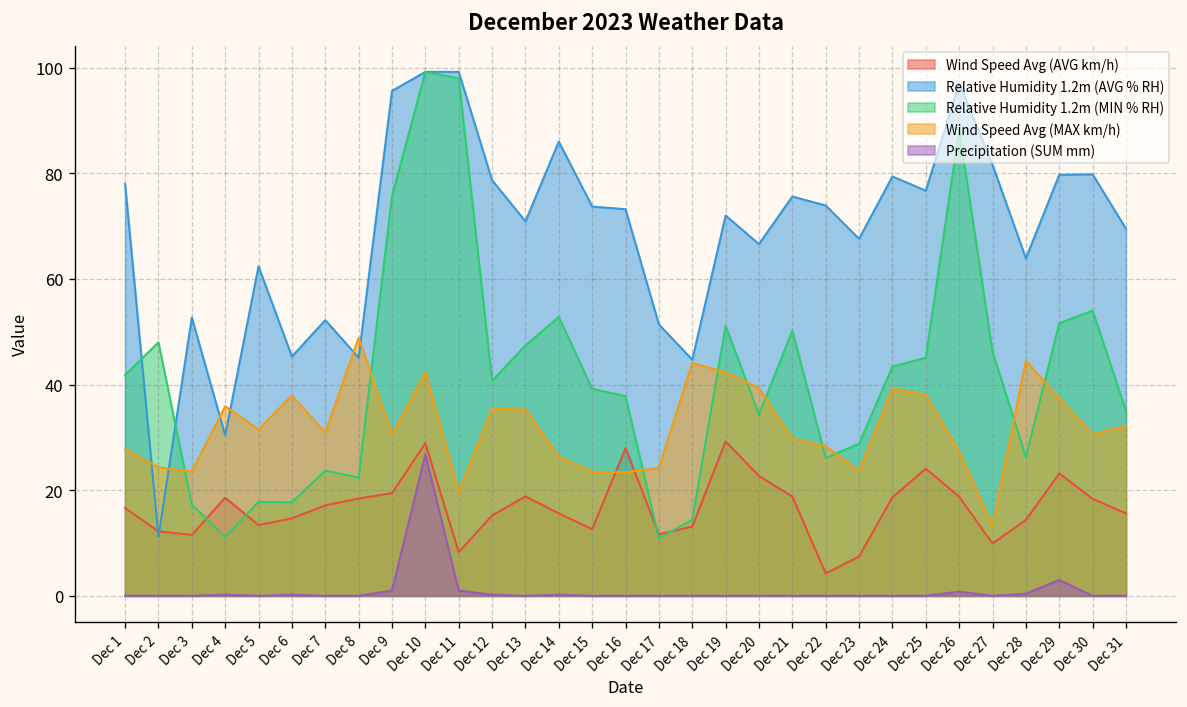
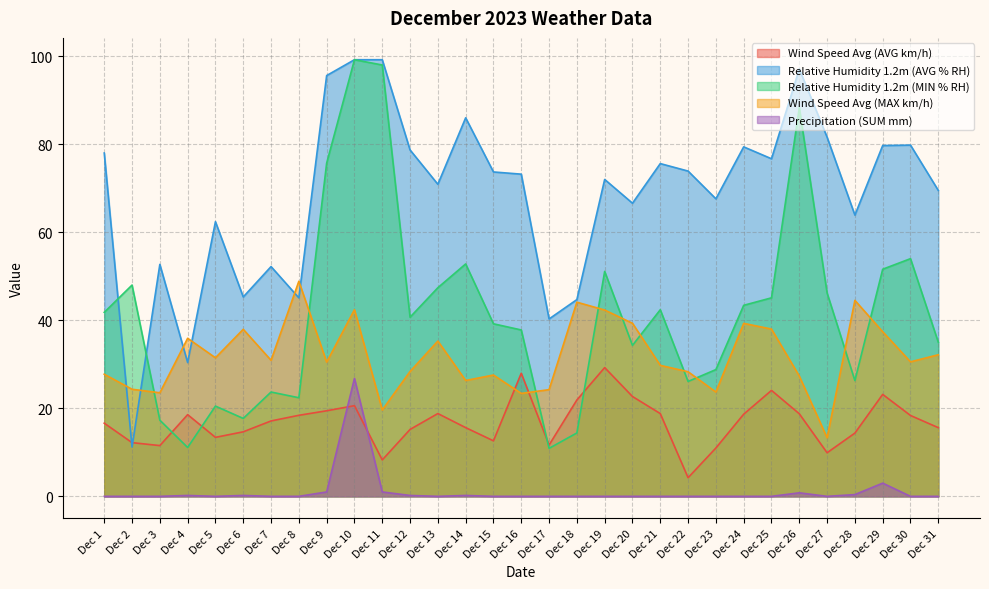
Relative Humidity 1.2m (MIN % RH), Dec 5: 18 -> 21
Wind Speed Avg (AVG km/h), Dec 10: 29 -> 21
Wind Speed Avg (MAX km/h), Dec 12: 35 -> 28
Wind Speed Avg (MAX km/h), Dec 15: 24 -> 28
Relative Humidity 1.2m (AVG % RH), Dec 17: 51 -> 40
Wind Speed Avg (AVG km/h), Dec 18: 13 -> 22
Relative Humidity 1.2m (MIN % RH), Dec 21: 50 -> 42
Wind Speed Avg (AVG km/h), Dec 23: 7 -> 11
